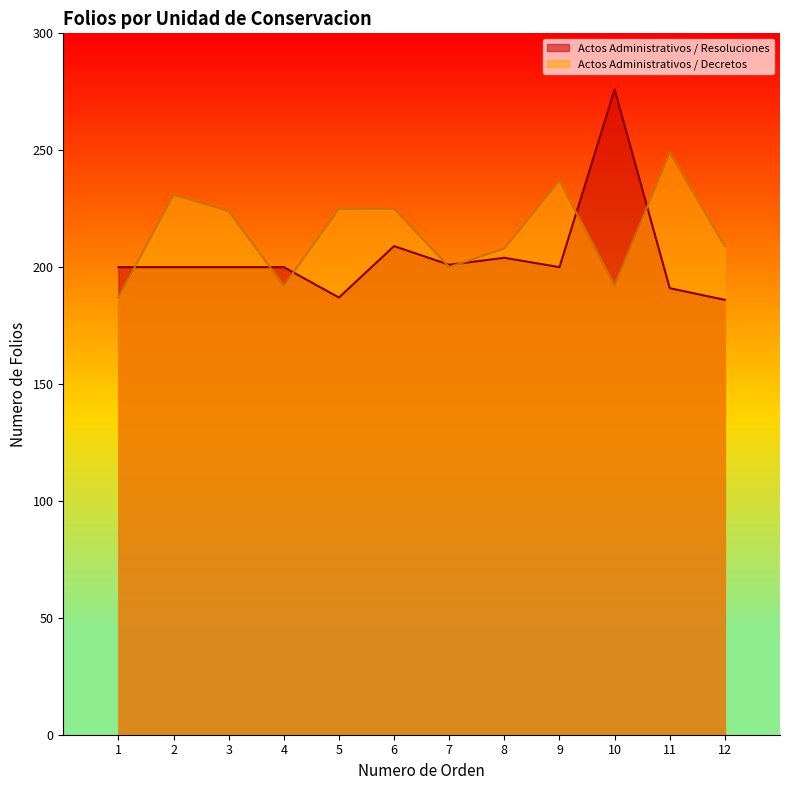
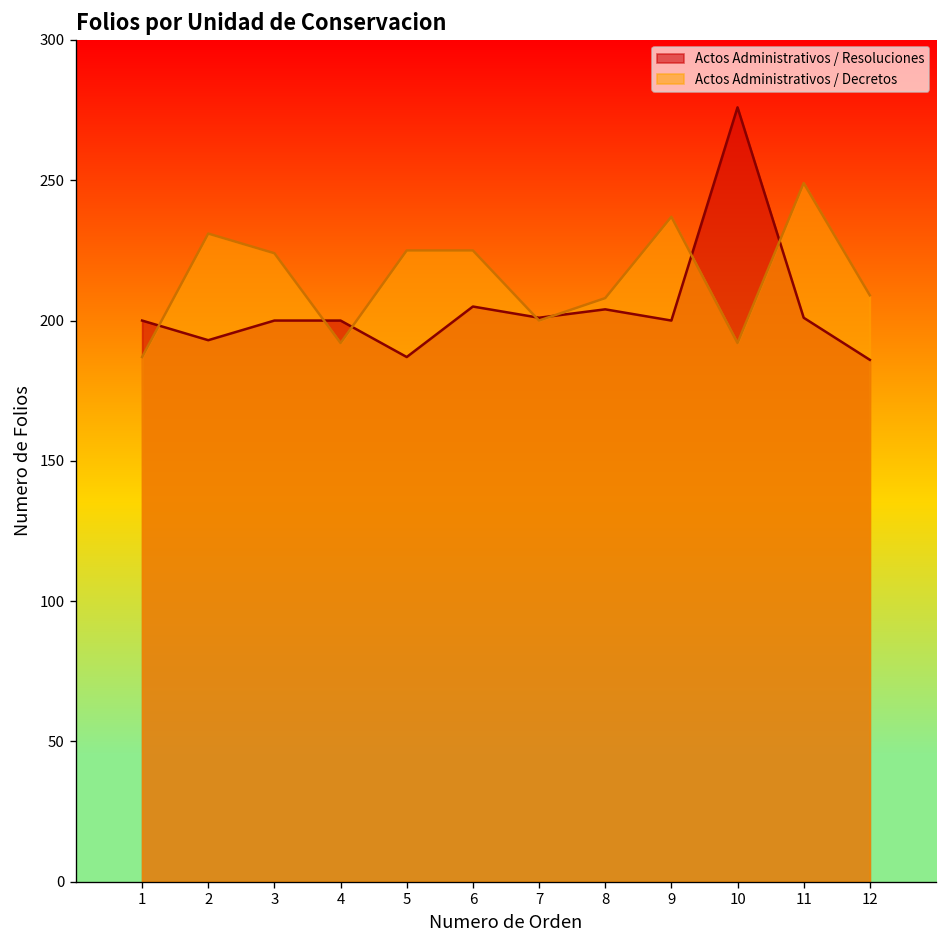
Actos Administrativos / Resoluciones, 2: 200 -> 193
Actos Administrativos / Resoluciones, 6: 209 -> 205
Actos Administrativos / Resoluciones, 11: 191 -> 201
